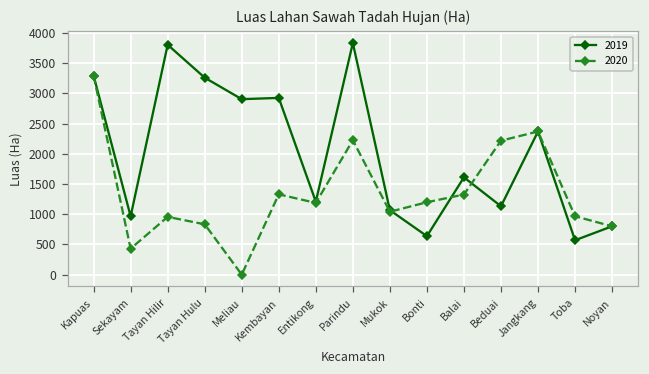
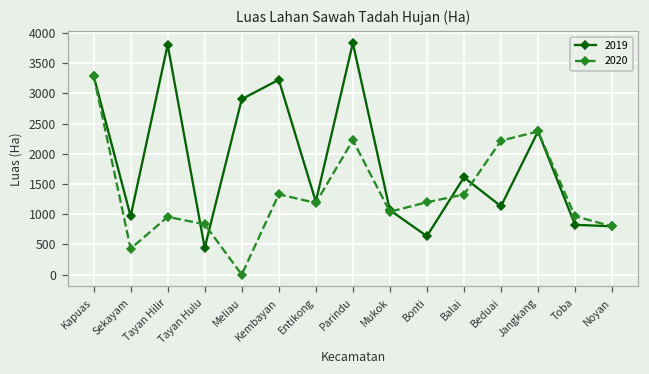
2019, Tayan Hulu: 3300 -> 400
2019, Kembayan: 2900 -> 3200
2019, Toba: 600 -> 800
